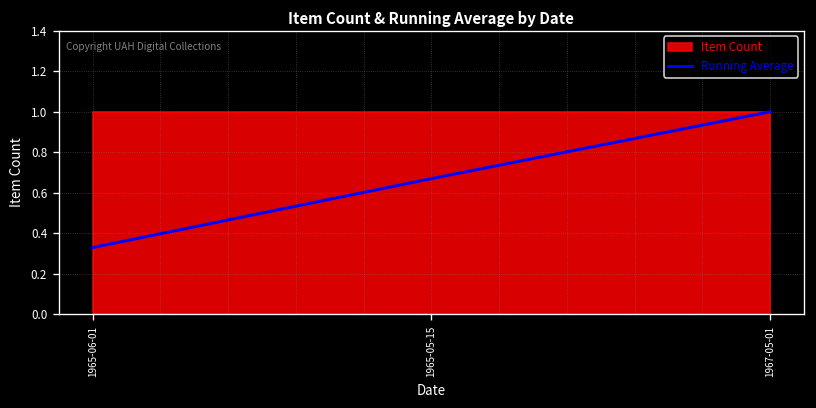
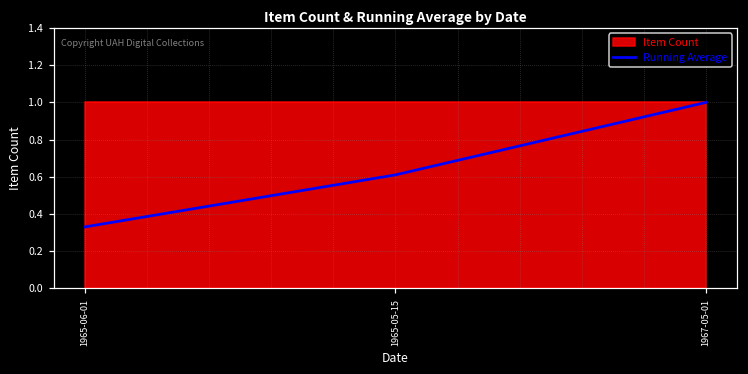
Running Average, 1965-05-15: 0.67 -> 0.61
